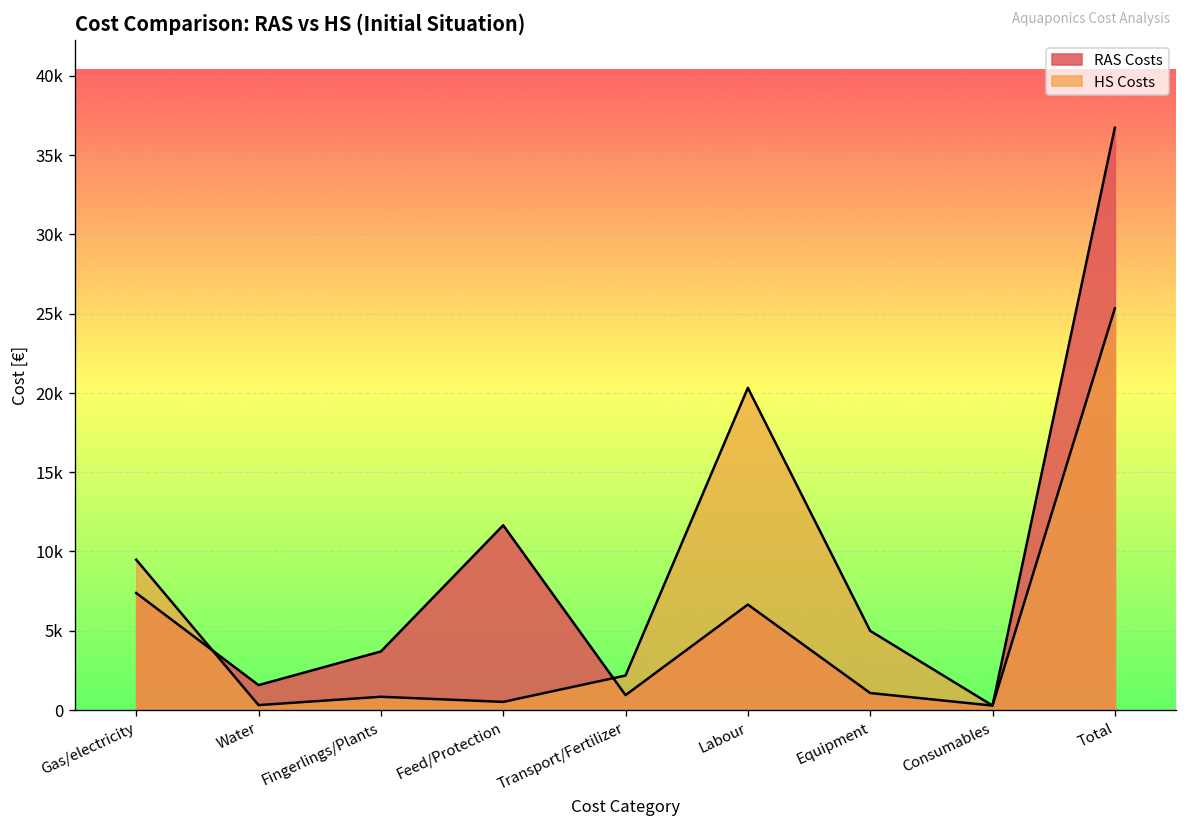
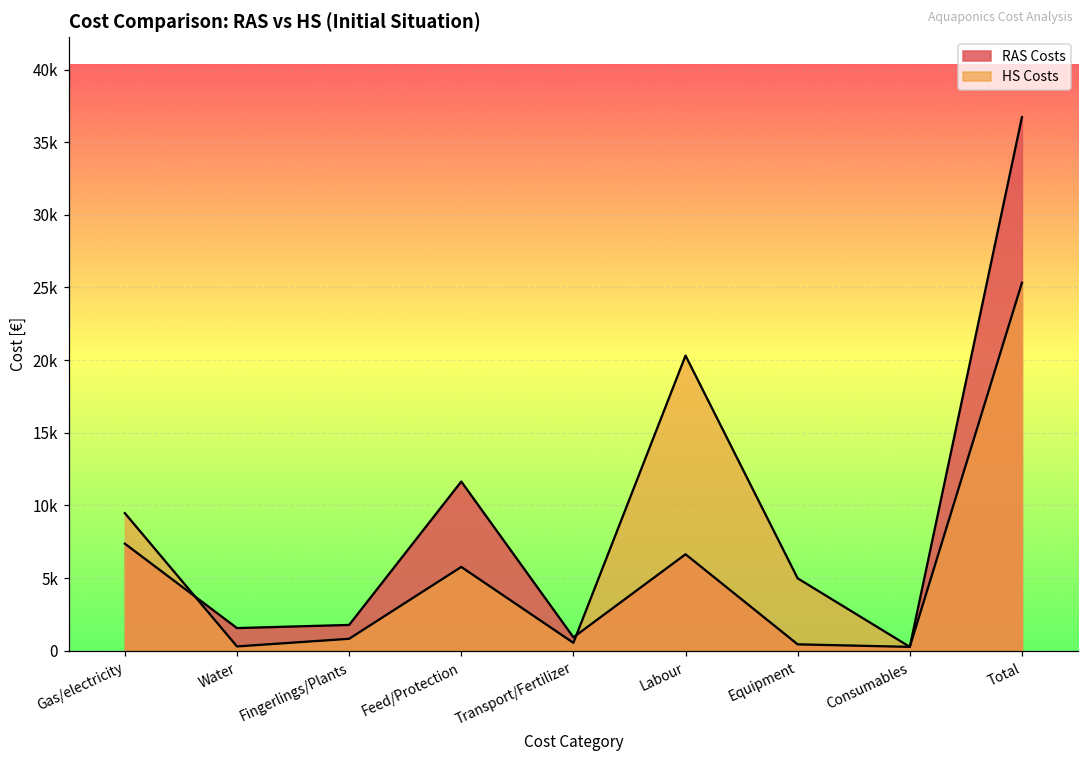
RAS Costs, Fingerlings/Plants: 3700 -> 1800
HS Costs, Feed/Protection: 500 -> 5800
HS Costs, Transport/Fertilizer: 2200 -> 500
RAS Costs, Equipment: 1100 -> 400
